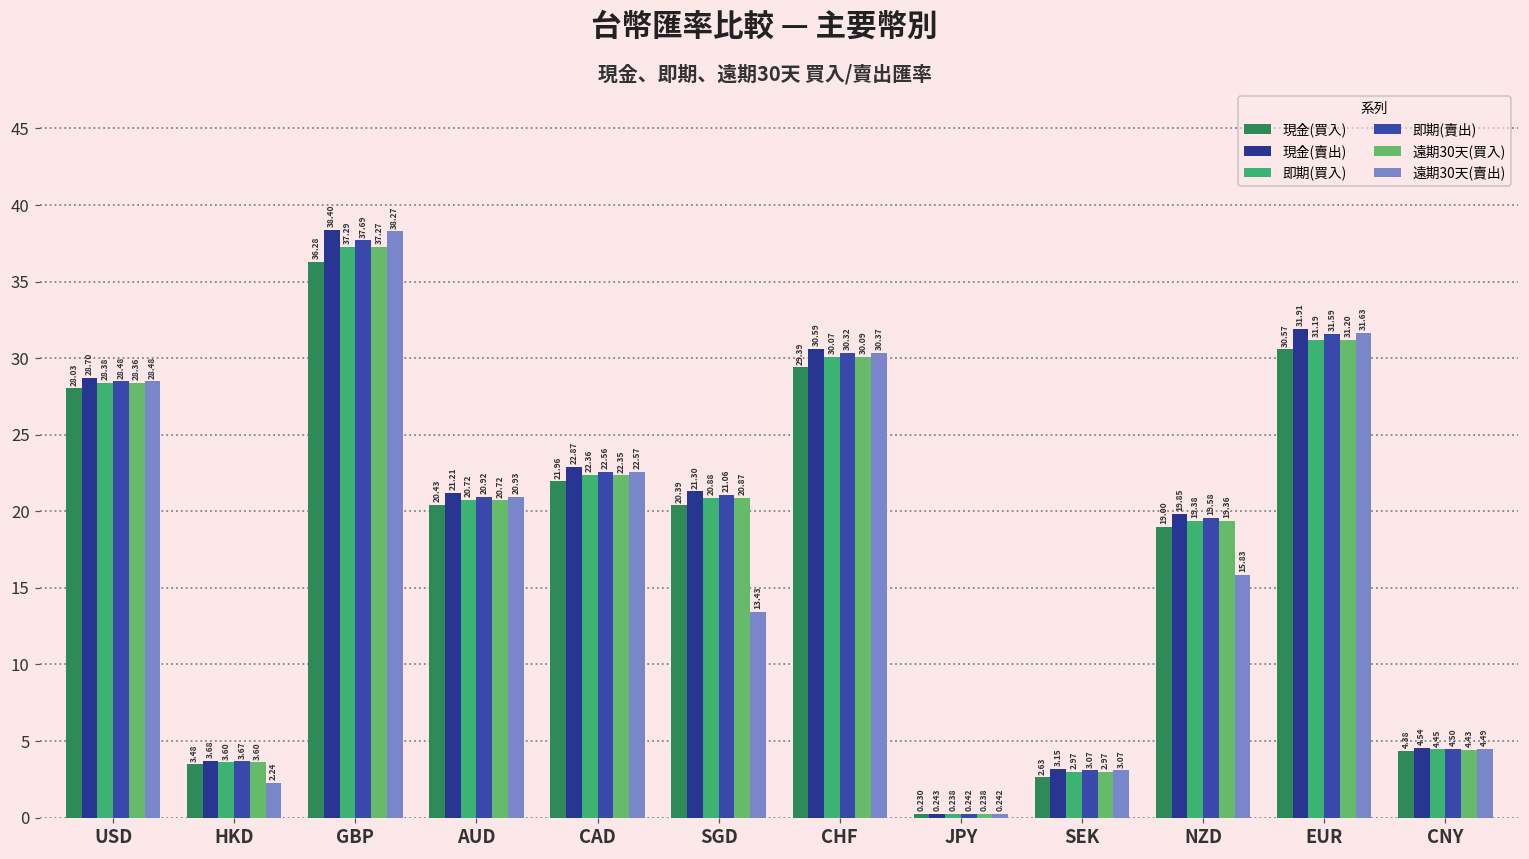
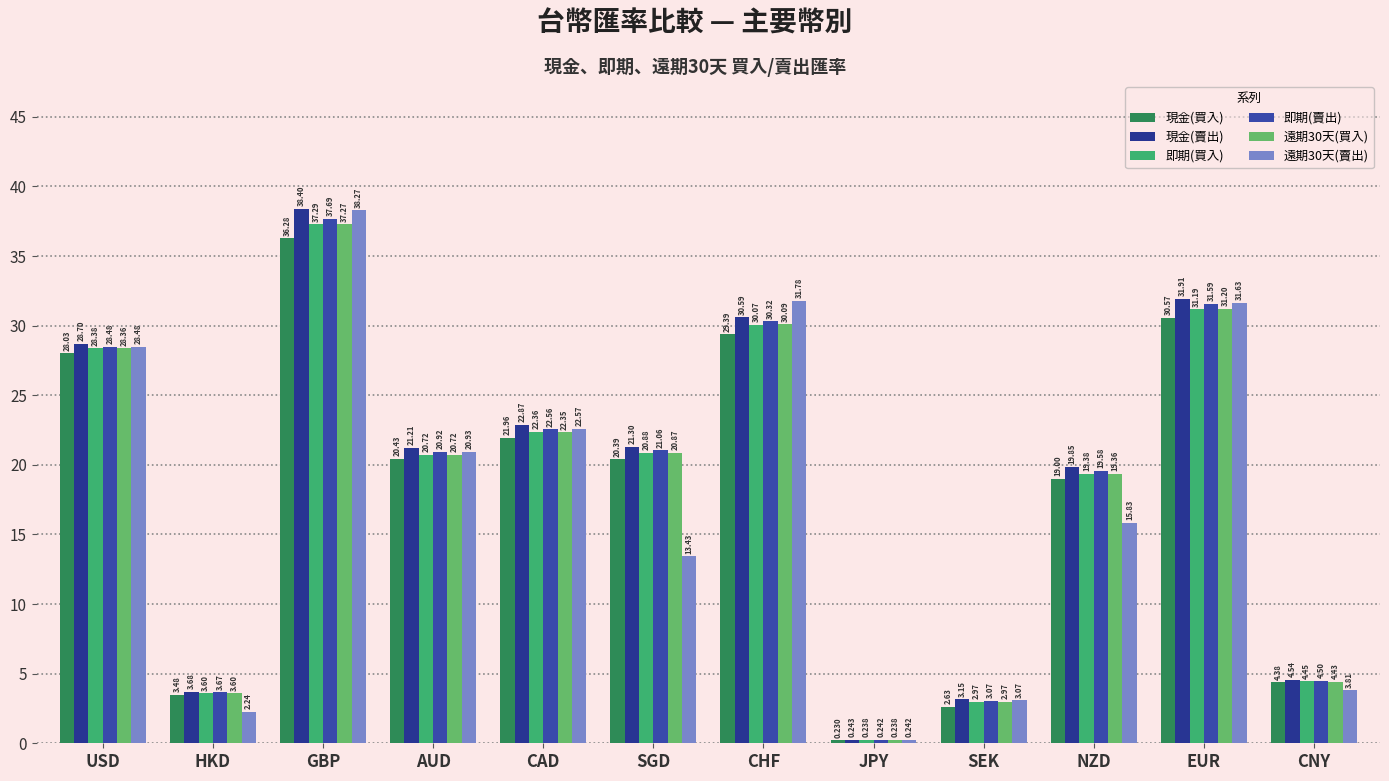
遠期30天(賣出), CHF: 30.37 -> 31.78
遠期30天(賣出), CNY: 4.49 -> 3.81
